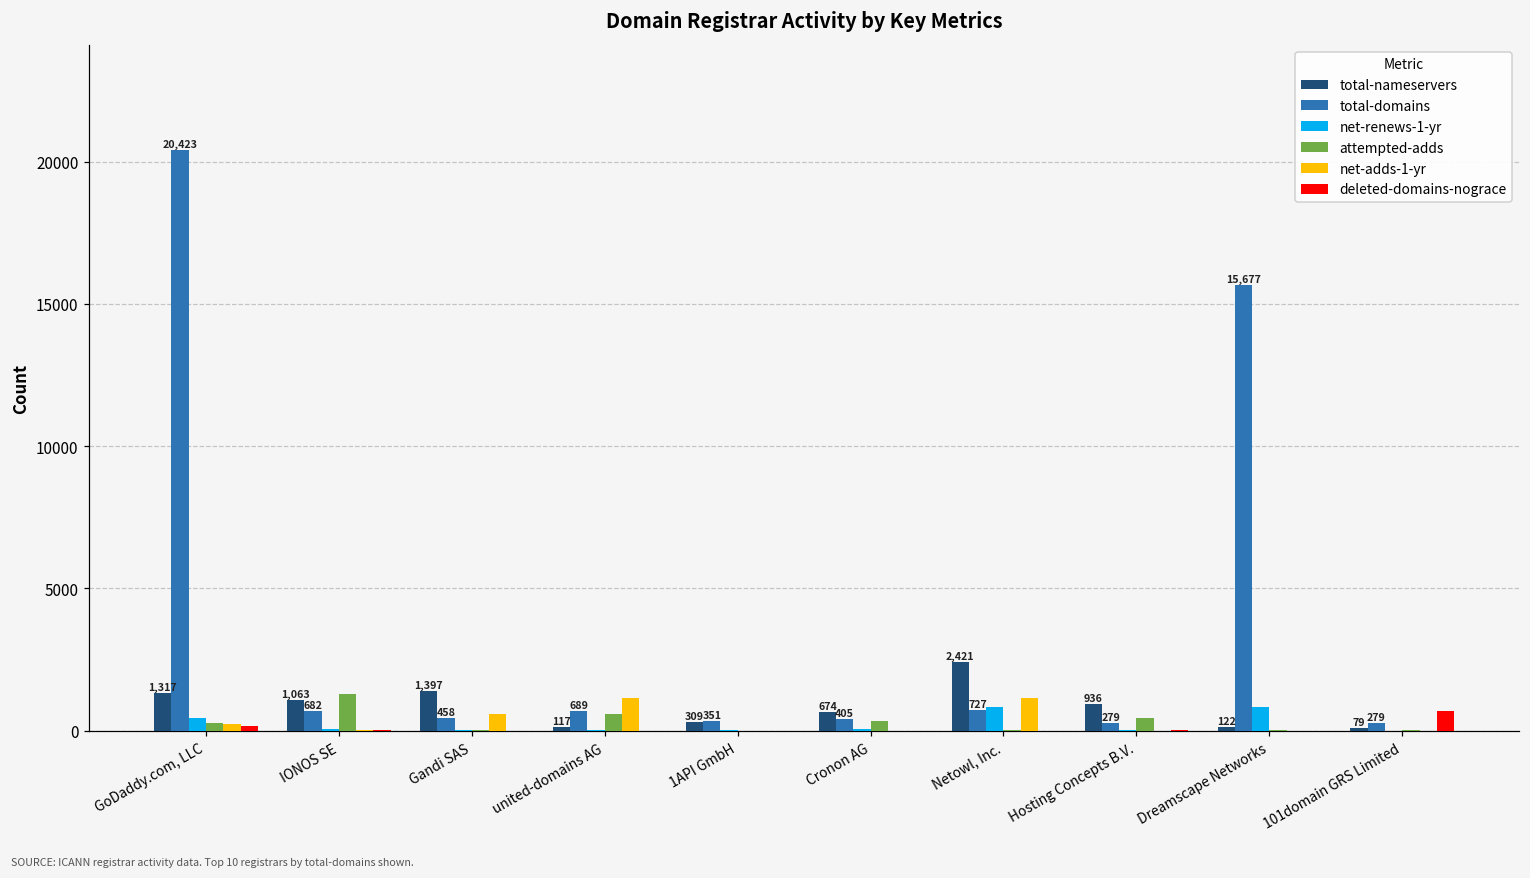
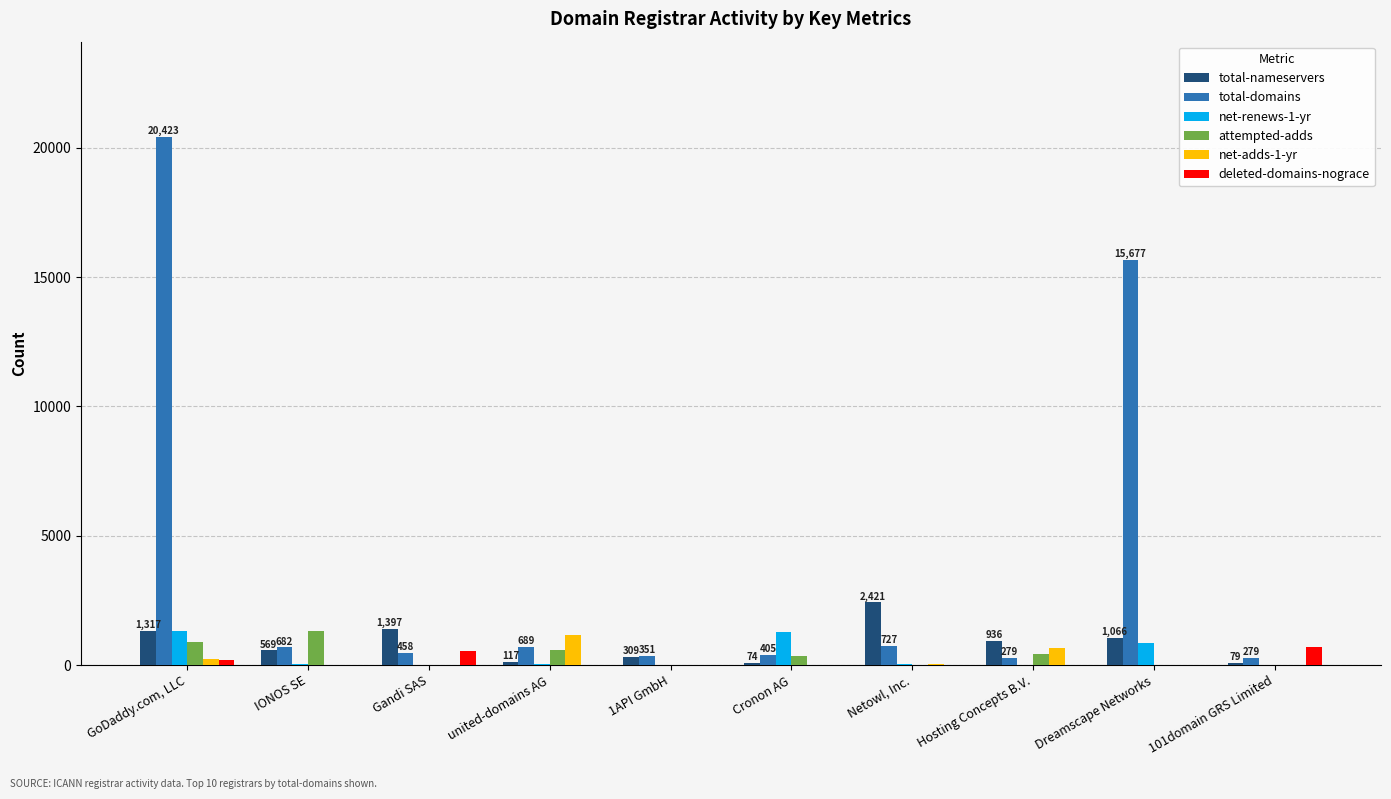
net-renews-1-yr, GoDaddy.com, LLC: 500 -> 1300
attempted-adds, GoDaddy.com, LLC: 300 -> 900
total-nameservers, IONOS SE: 1,063 -> 569
net-adds-1-yr, Gandi SAS: 600 -> 0
deleted-domains-nograce, Gandi SAS: 0 -> 500
total-nameservers, Cronon AG: 674 -> 74
net-renews-1-yr, Cronon AG: 0 -> 1300
net-renews-1-yr, Netowl, Inc.: 800 -> 0
net-adds-1-yr, Netowl, Inc.: 1200 -> 100
net-adds-1-yr, Hosting Concepts B.V.: 0 -> 700
total-nameservers, Dreamscape Networks: 122 -> 1,066
